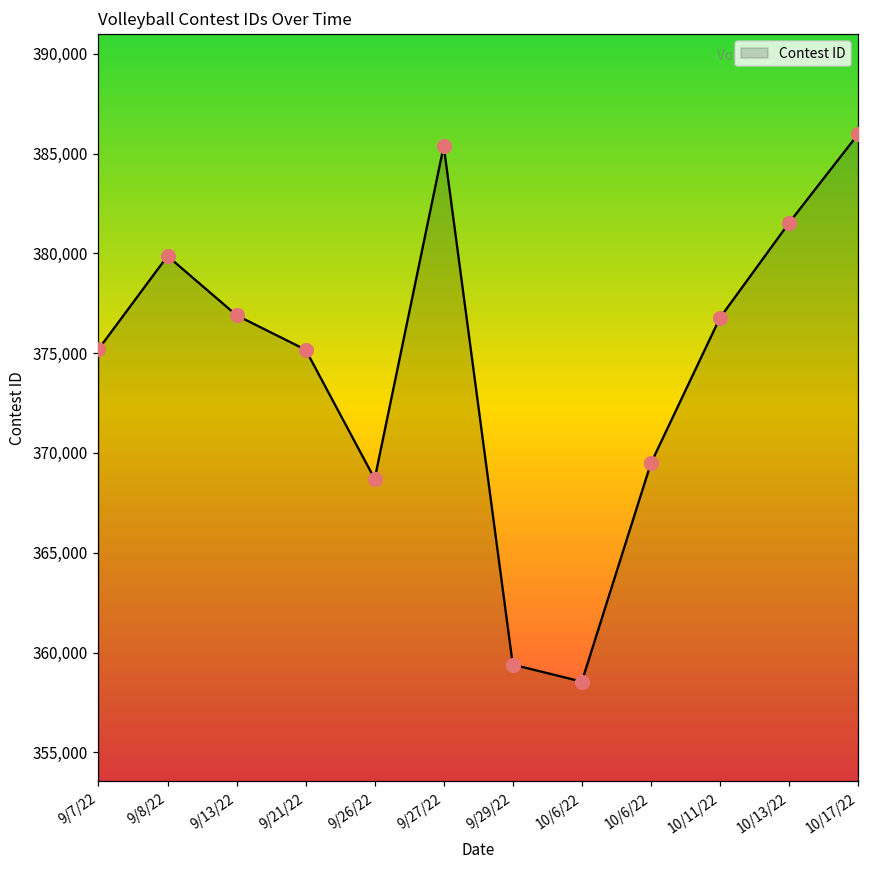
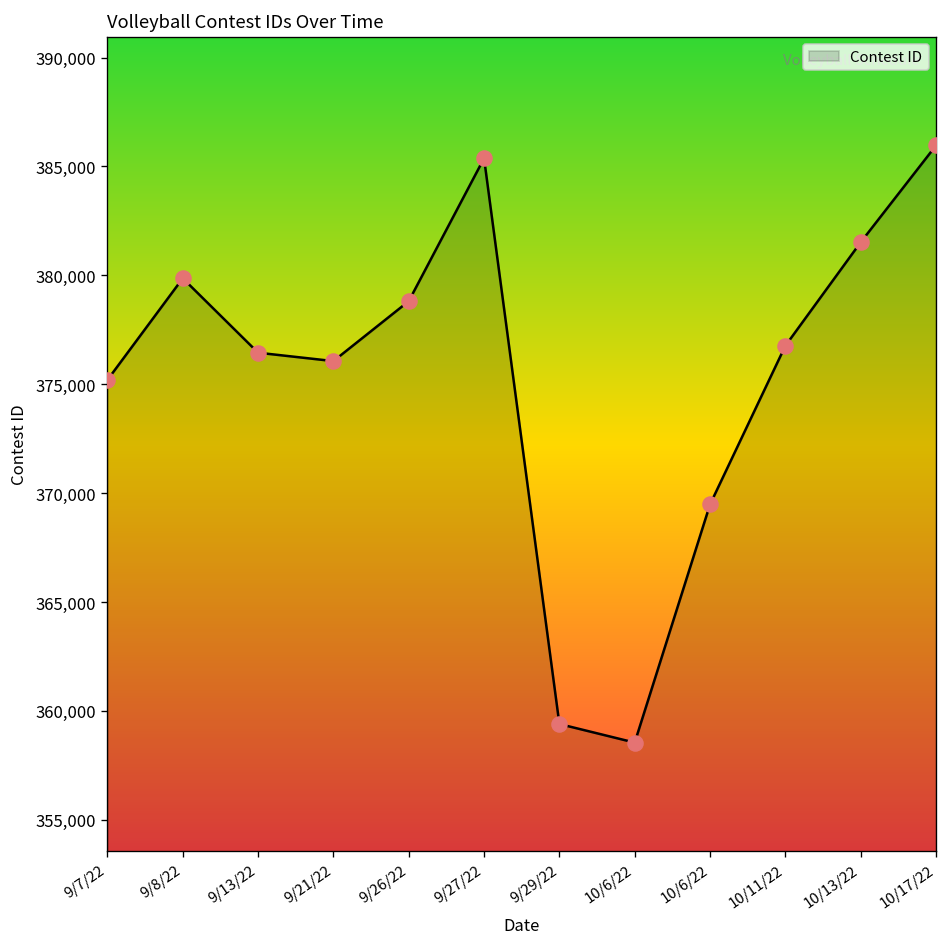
9/13/22: 376,900 -> 376,400
9/21/22: 375,200 -> 376,100
9/26/22: 368,700 -> 378,800
